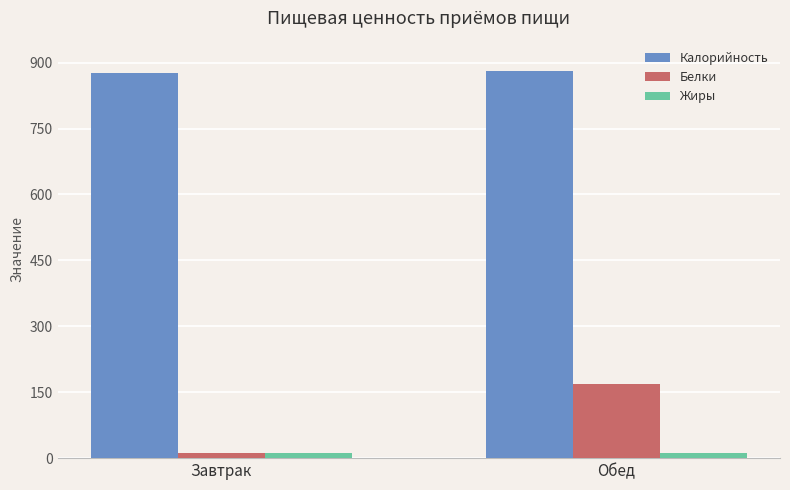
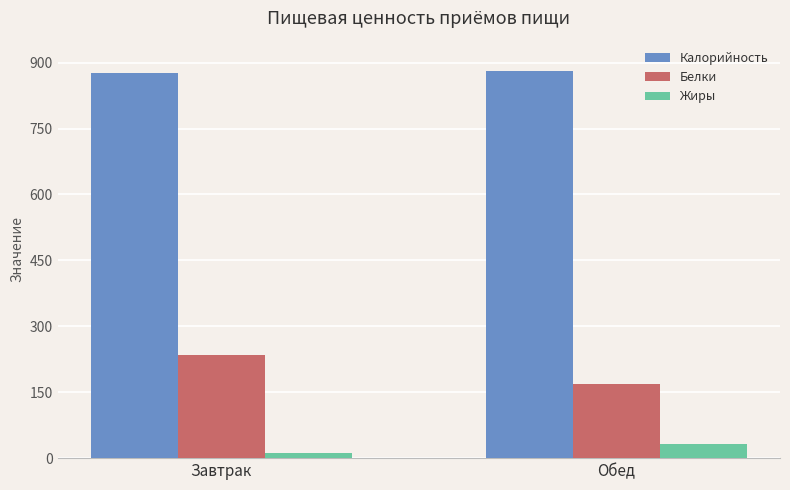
Белки, Завтрак: 10 -> 230
Жиры, Обед: 10 -> 30
